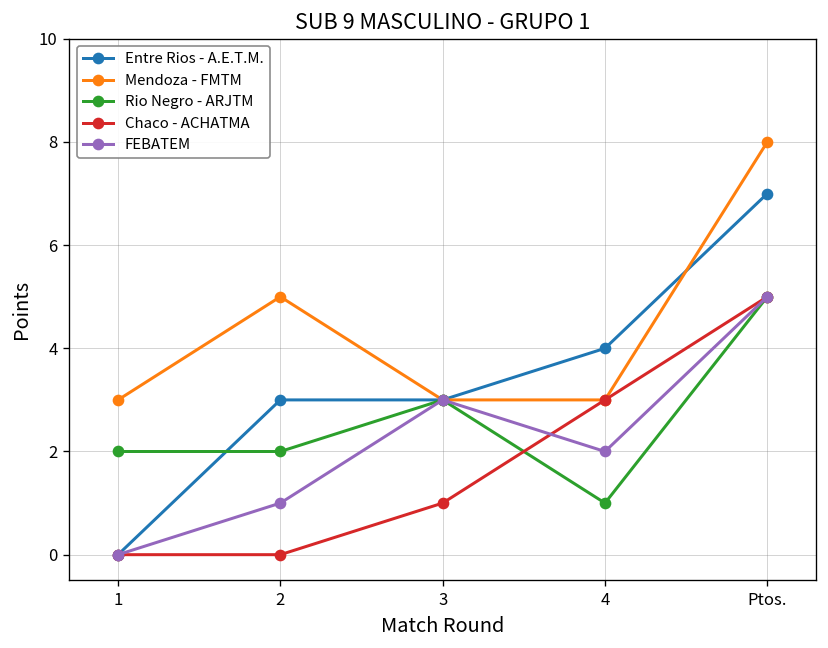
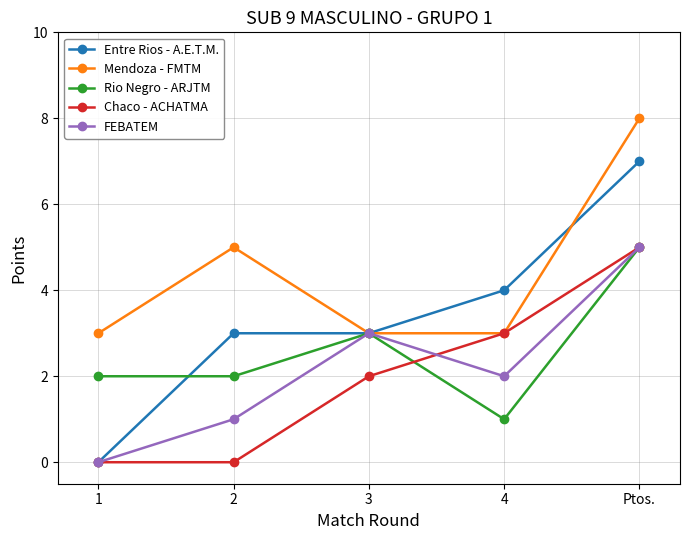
Chaco - ACHATMA, 3: 1 -> 2
